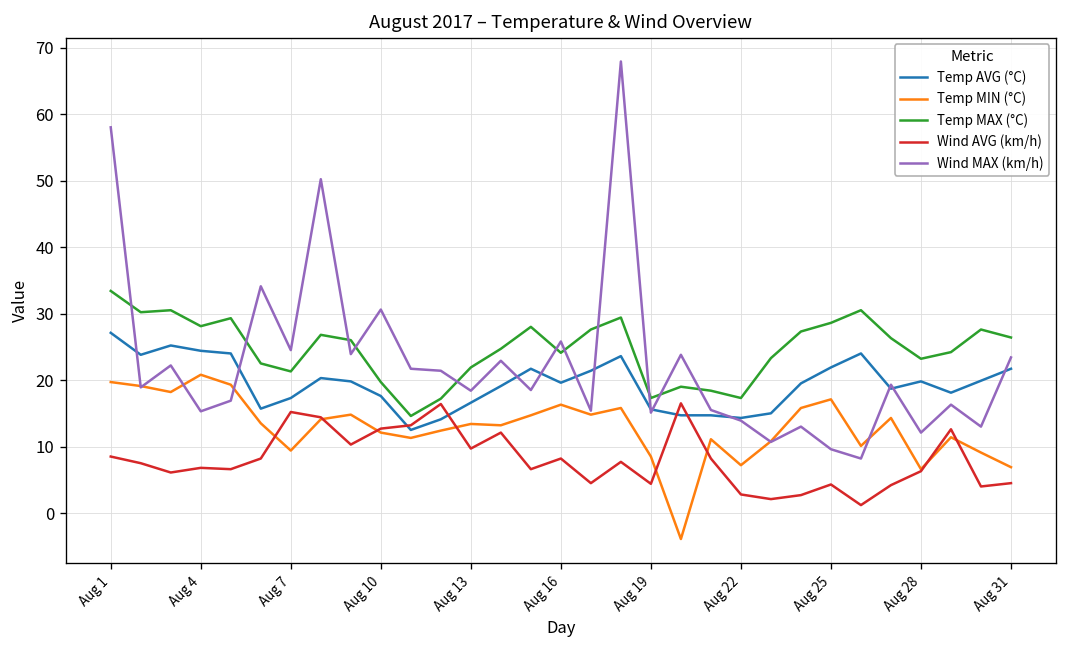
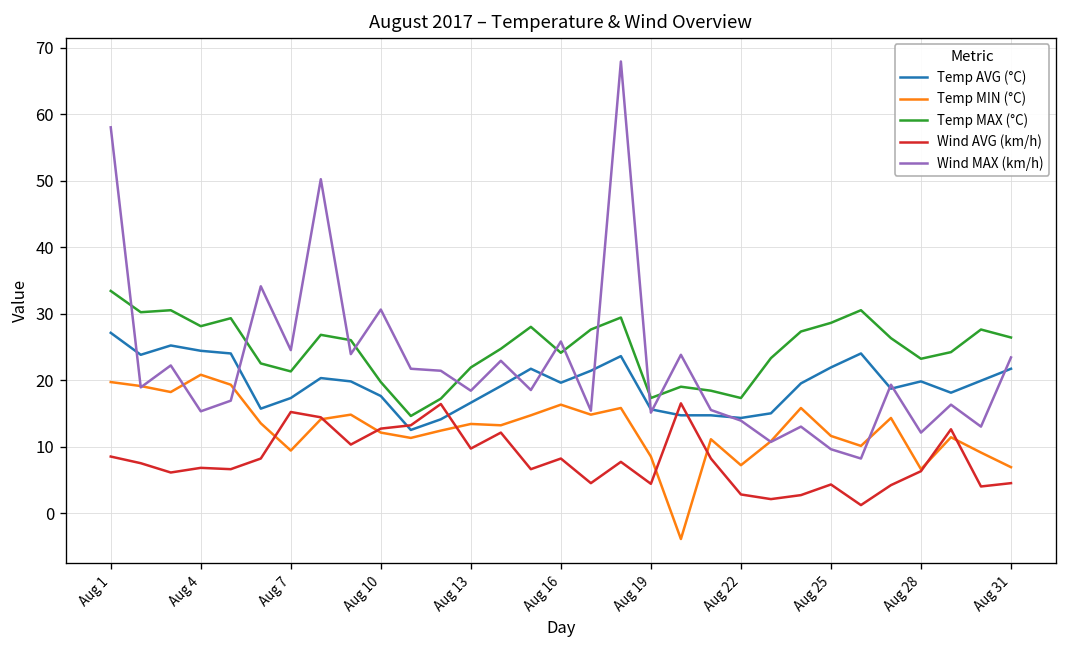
Temp MIN (°C), Aug 25: 17 -> 12
